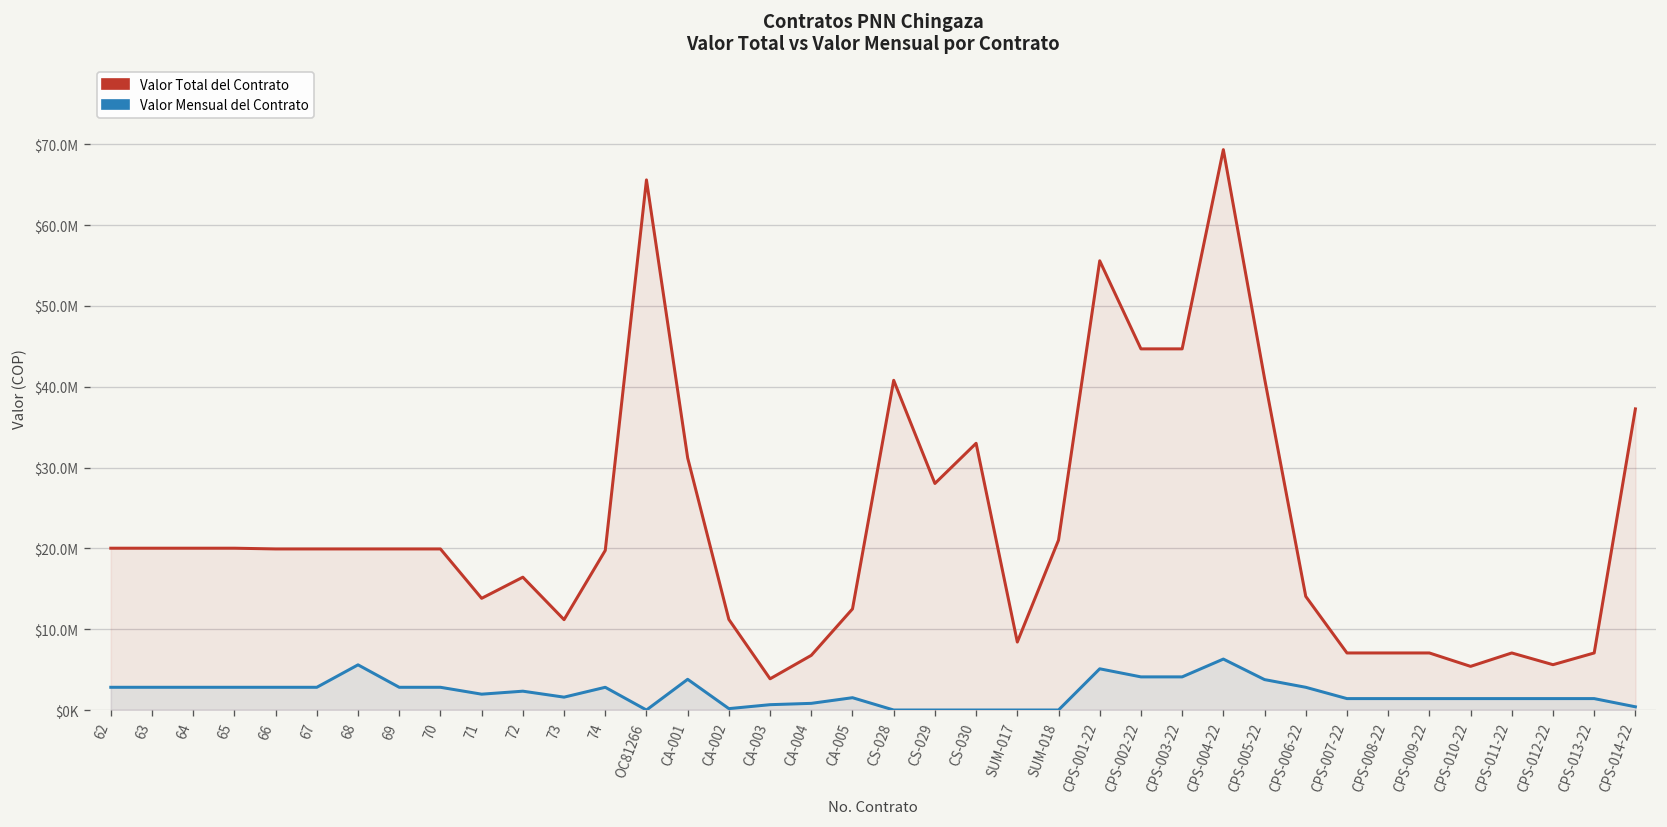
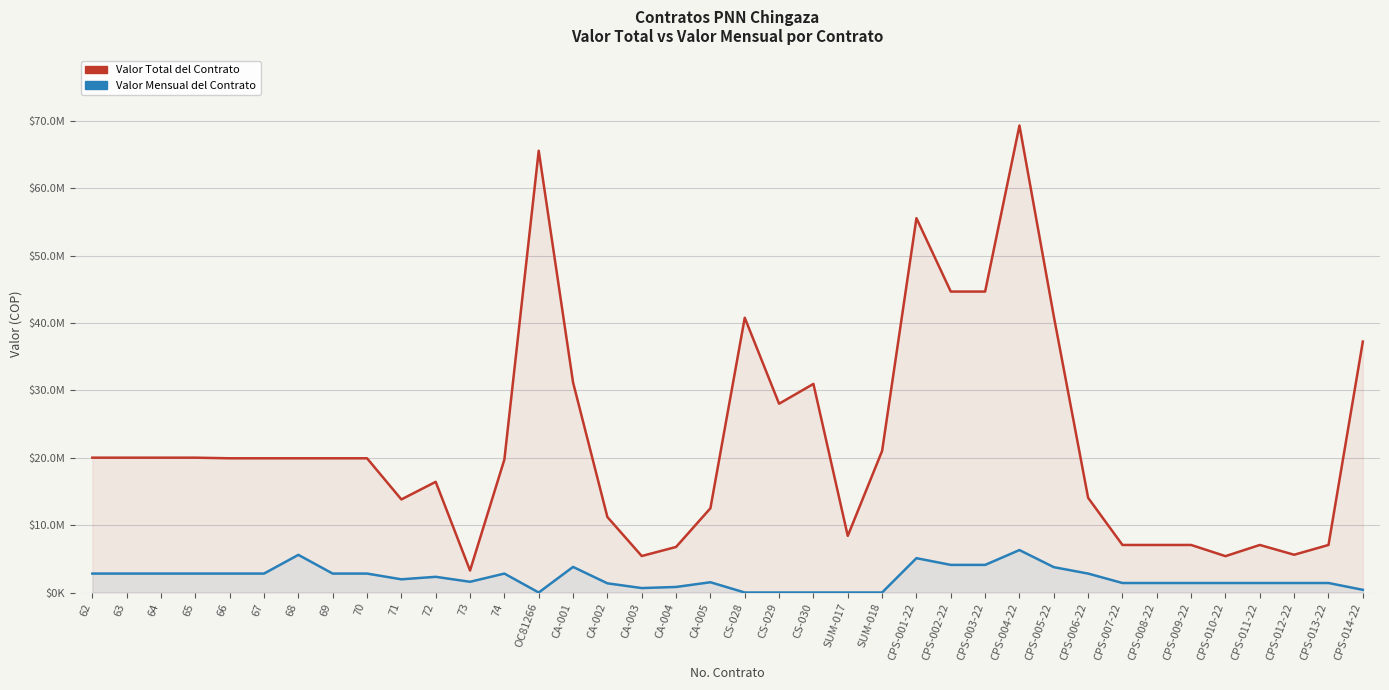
Valor Total del Contrato, 73: $11000000 -> $3000000
Valor Mensual del Contrato, CA-002: $0 -> $1000000
Valor Total del Contrato, CA-003: $4000000 -> $5000000
Valor Total del Contrato, CS-030: $33000000 -> $31000000
